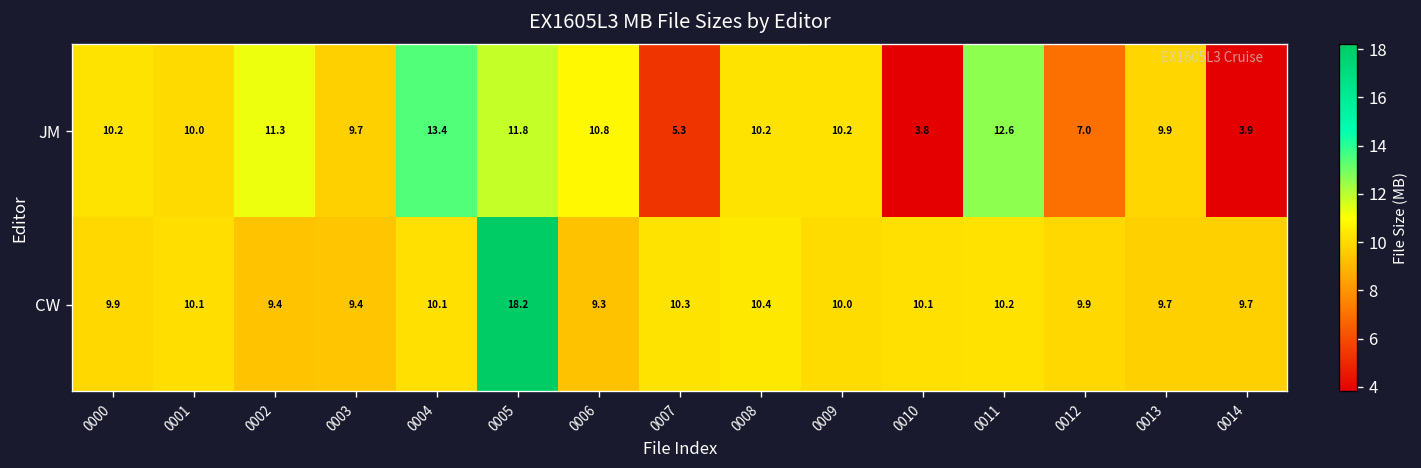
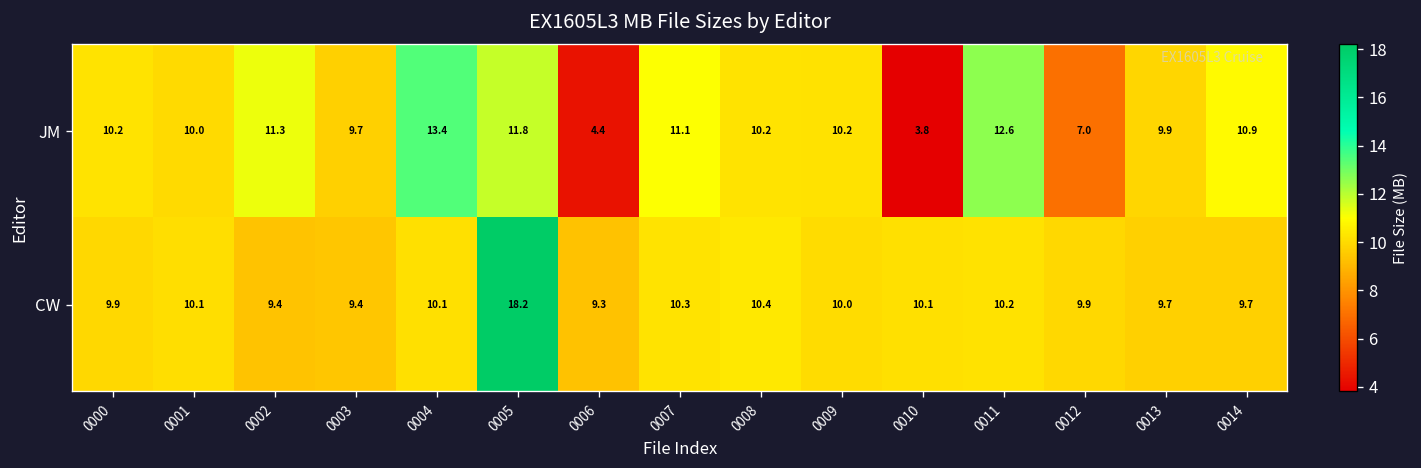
JM, 0006: 10.8 -> 4.4
JM, 0007: 5.3 -> 11.1
JM, 0014: 3.9 -> 10.9
